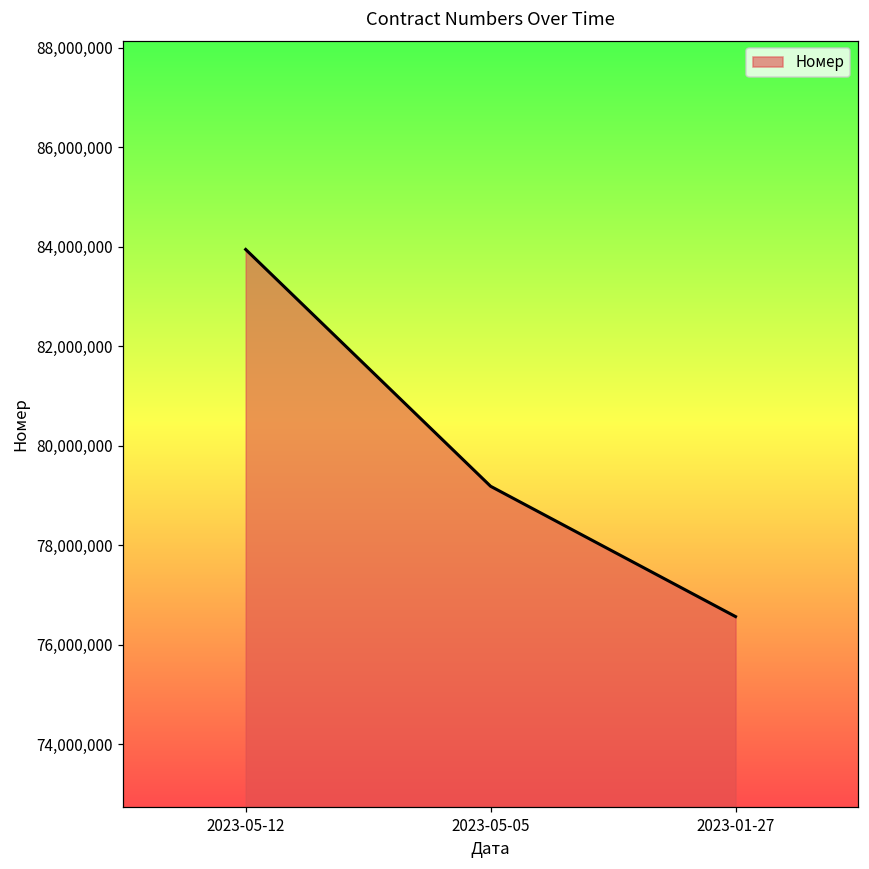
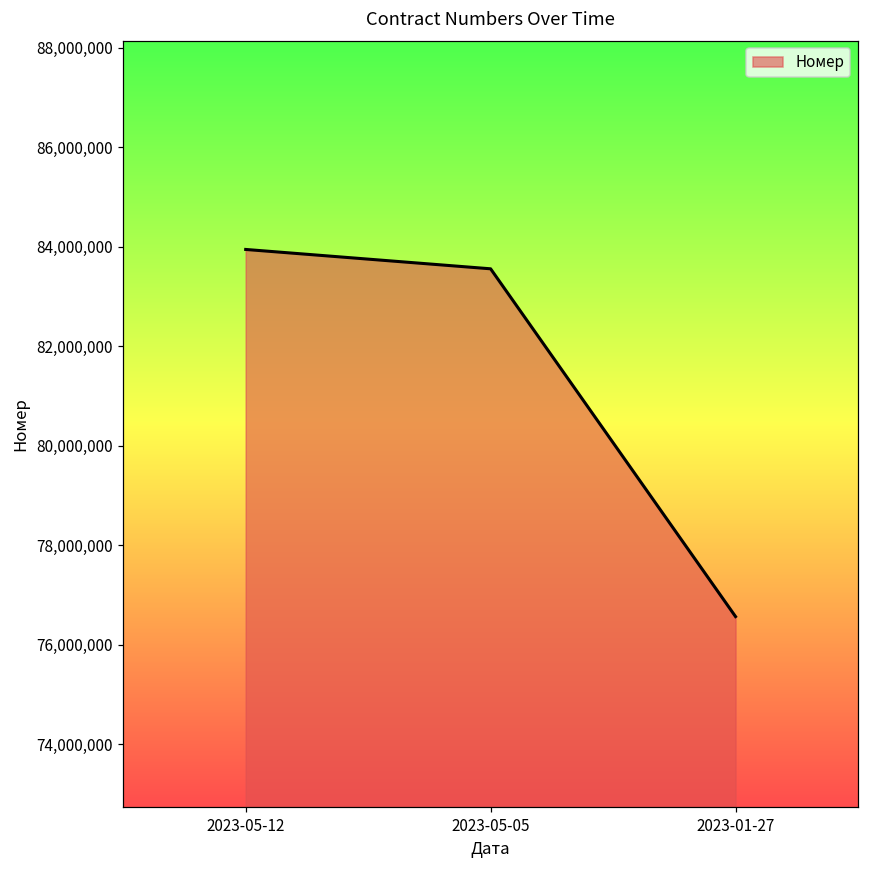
2023-05-05: 79,200,000 -> 83,600,000
